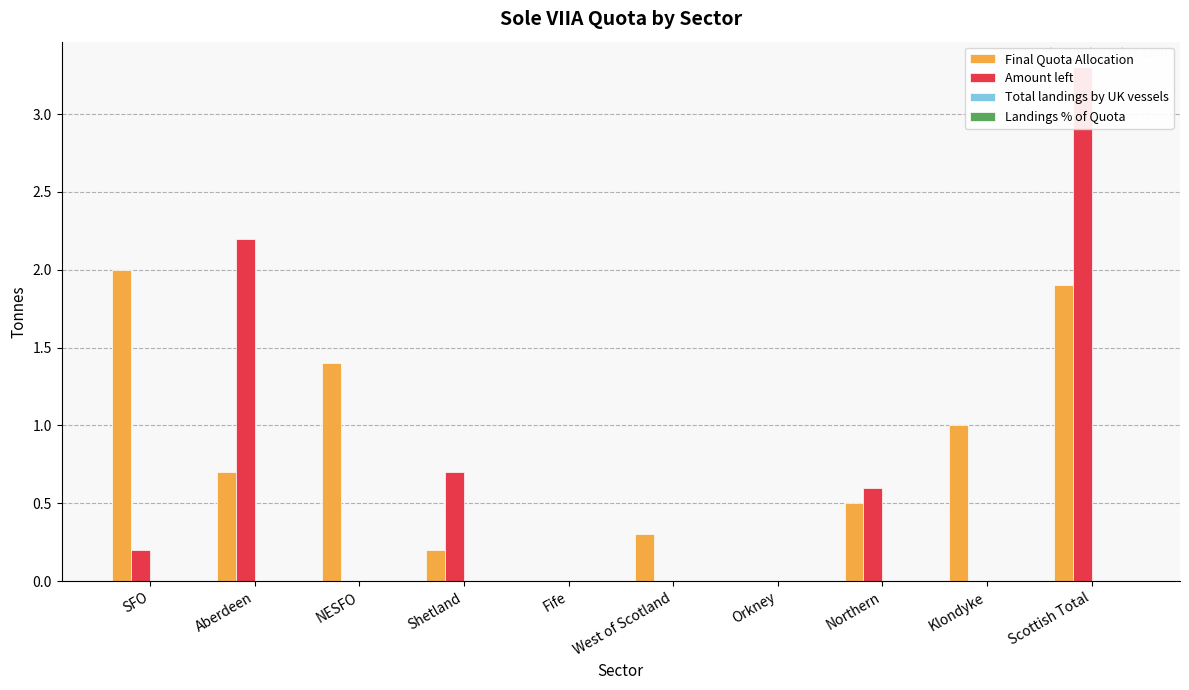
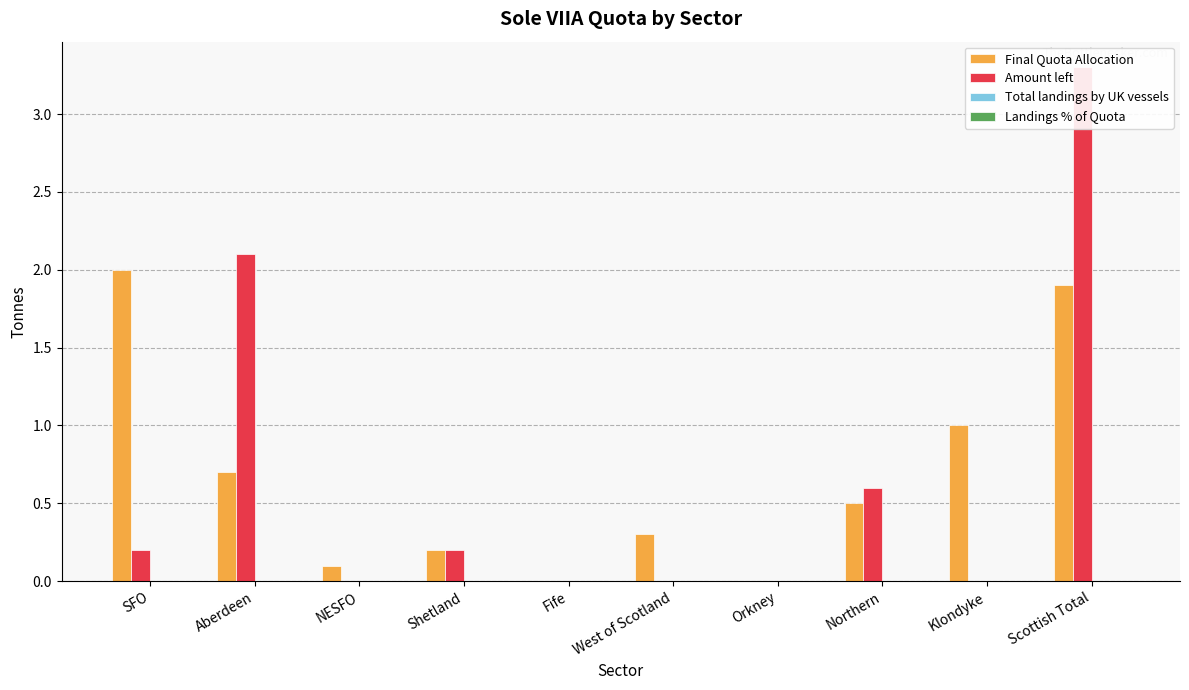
Amount left, Aberdeen: 2.2 -> 2.1
Final Quota Allocation, NESFO: 1.4 -> 0.1
Amount left, Shetland: 0.7 -> 0.2
